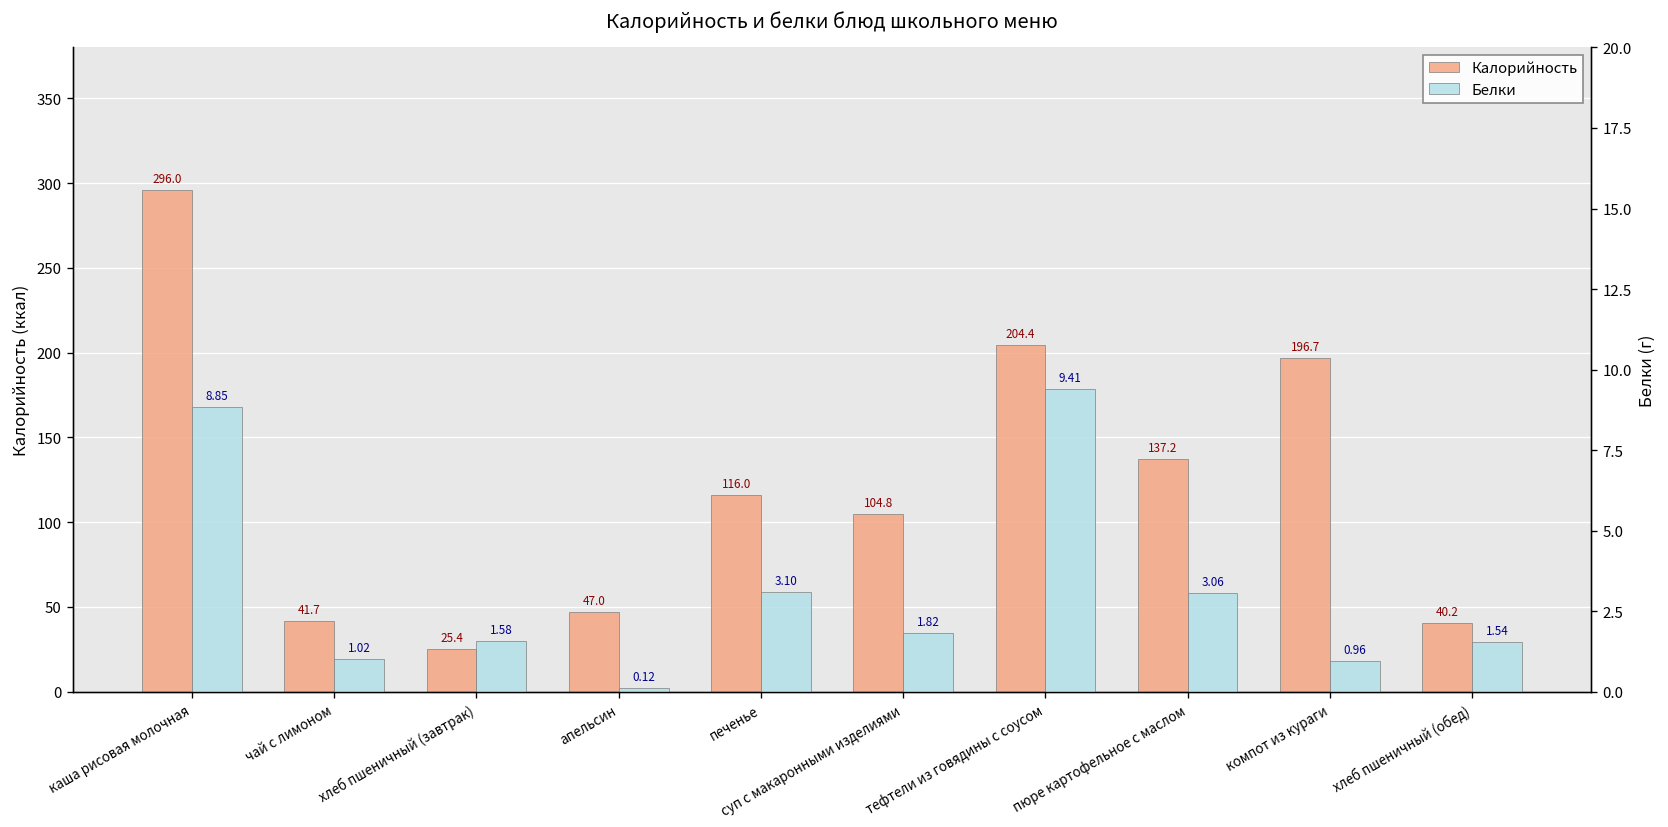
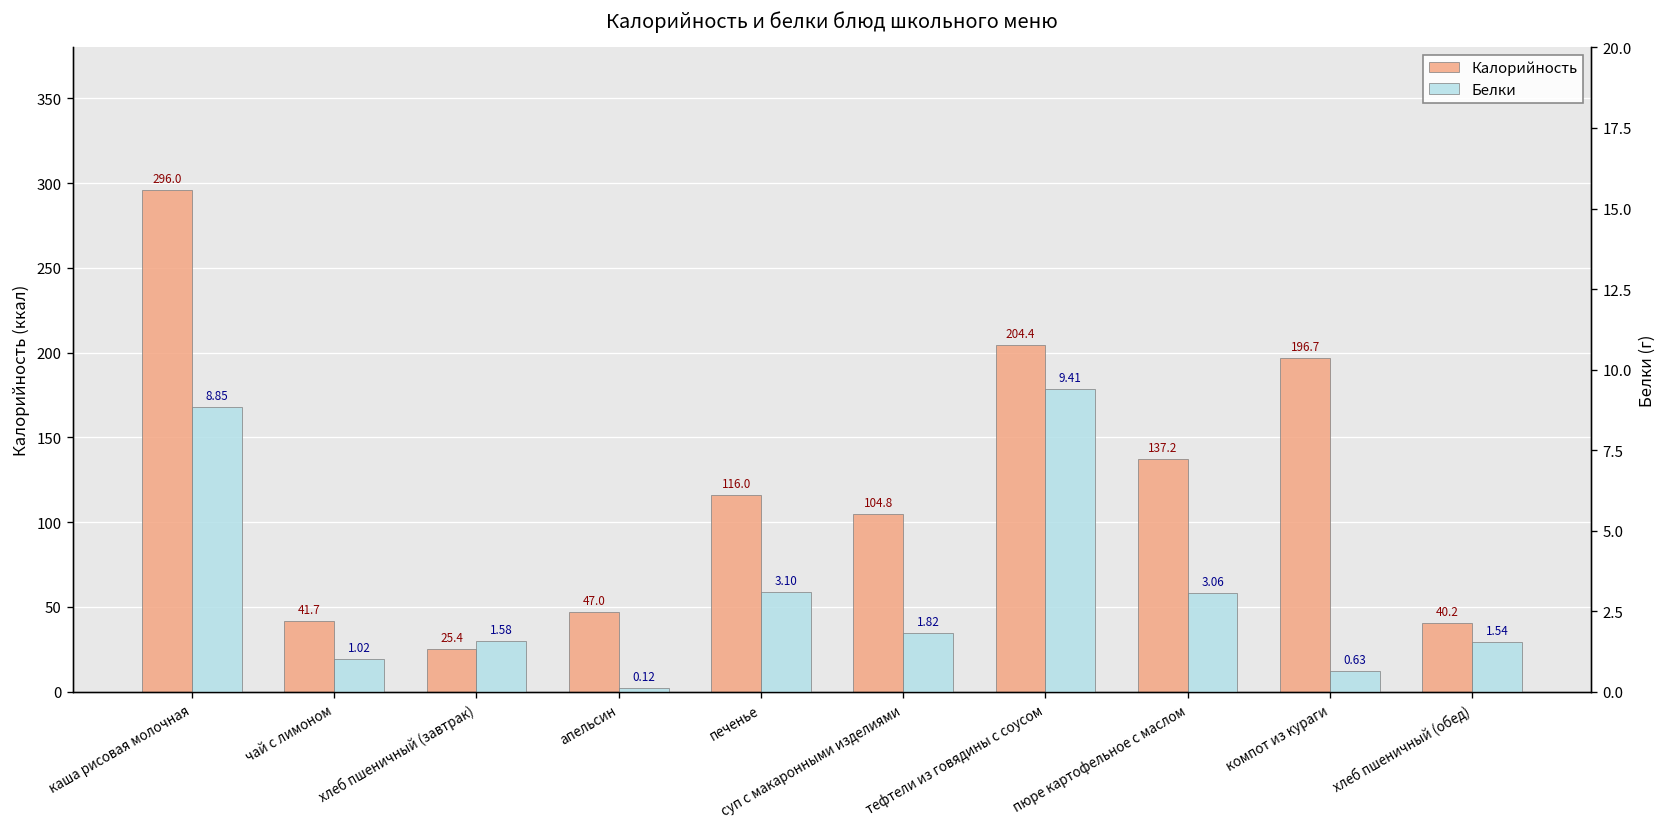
Белки, компот из кураги: 0.96 -> 0.63
